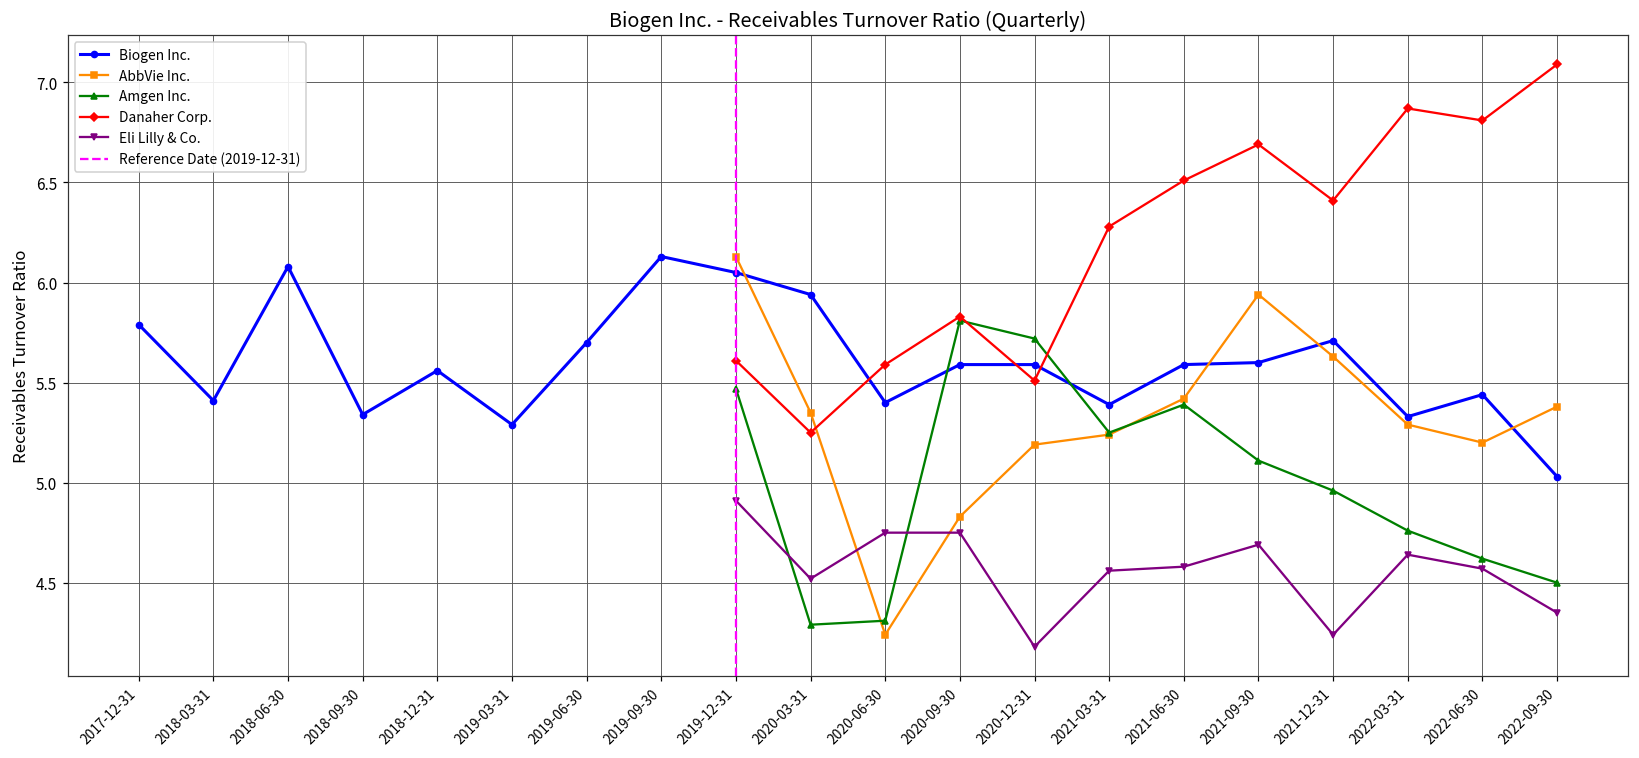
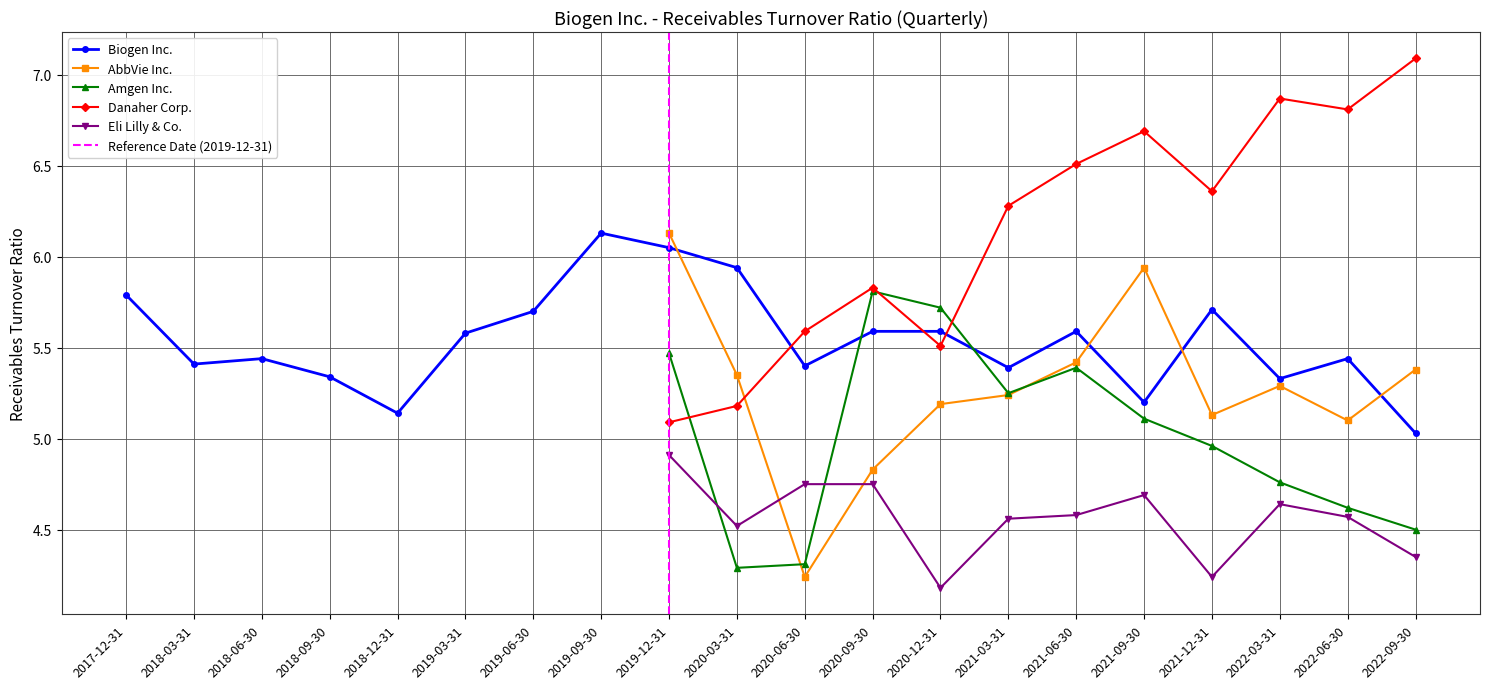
Biogen Inc., 2018-06-30: 6.08 -> 5.44
Biogen Inc., 2018-12-31: 5.56 -> 5.14
Biogen Inc., 2019-03-31: 5.29 -> 5.58
Danaher Corp., 2019-12-31: 5.61 -> 5.09
Danaher Corp., 2020-03-31: 5.25 -> 5.18
Biogen Inc., 2021-09-30: 5.6 -> 5.2
AbbVie Inc., 2021-12-31: 5.63 -> 5.13
Danaher Corp., 2021-12-31: 6.41 -> 6.36
AbbVie Inc., 2022-06-30: 5.2 -> 5.1
